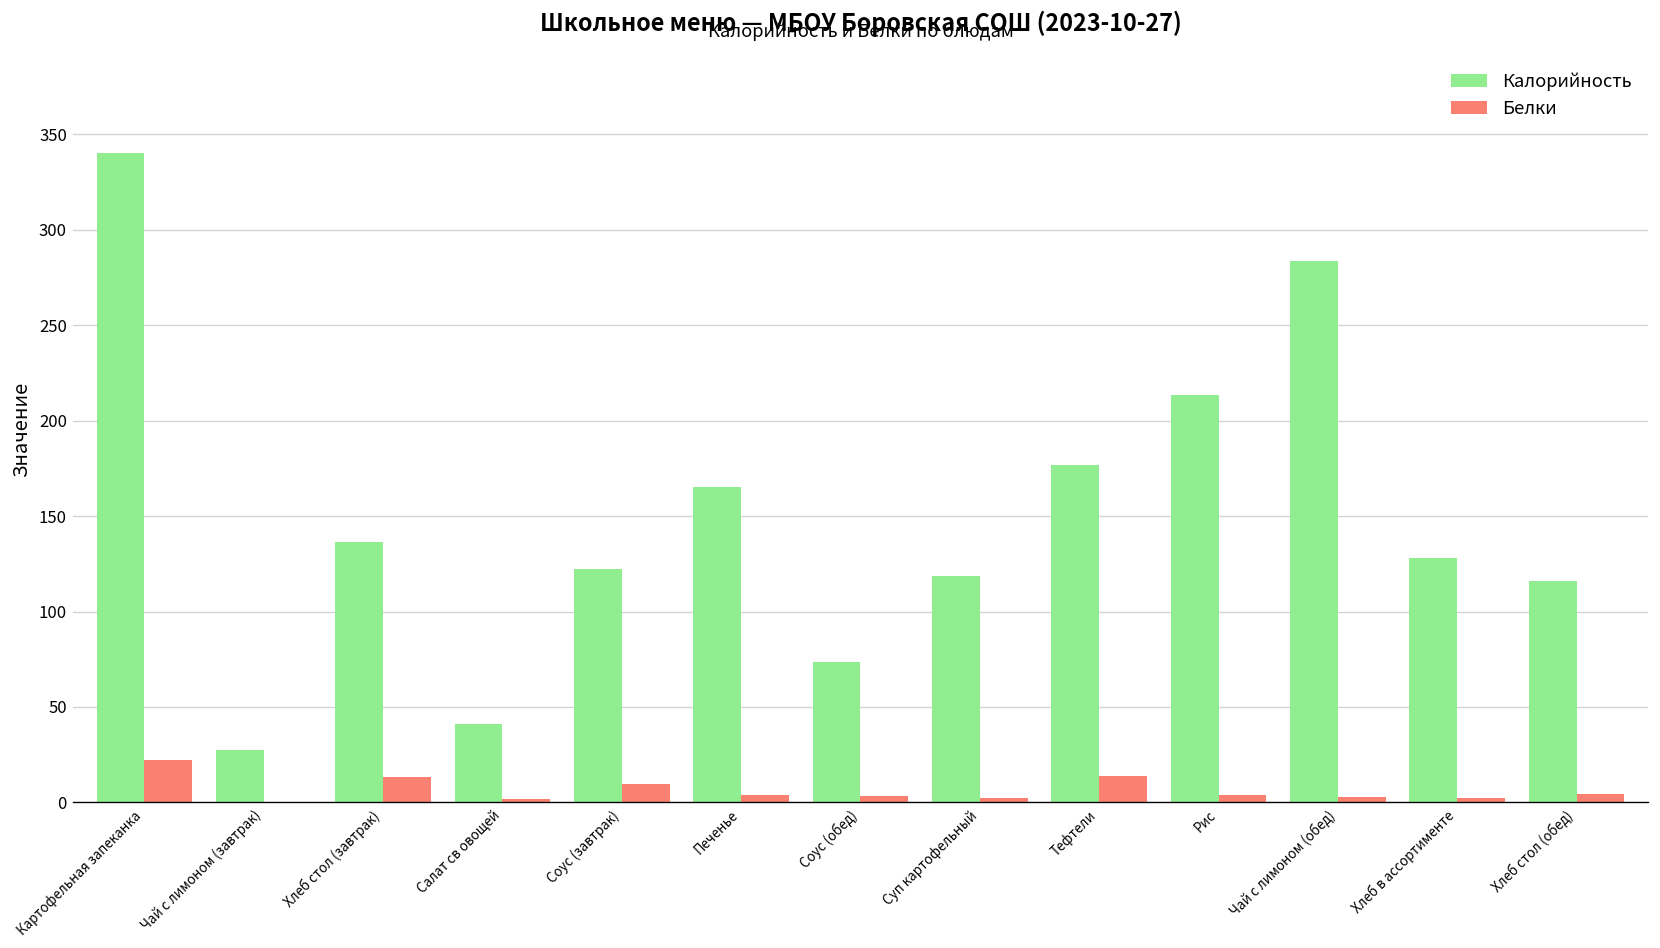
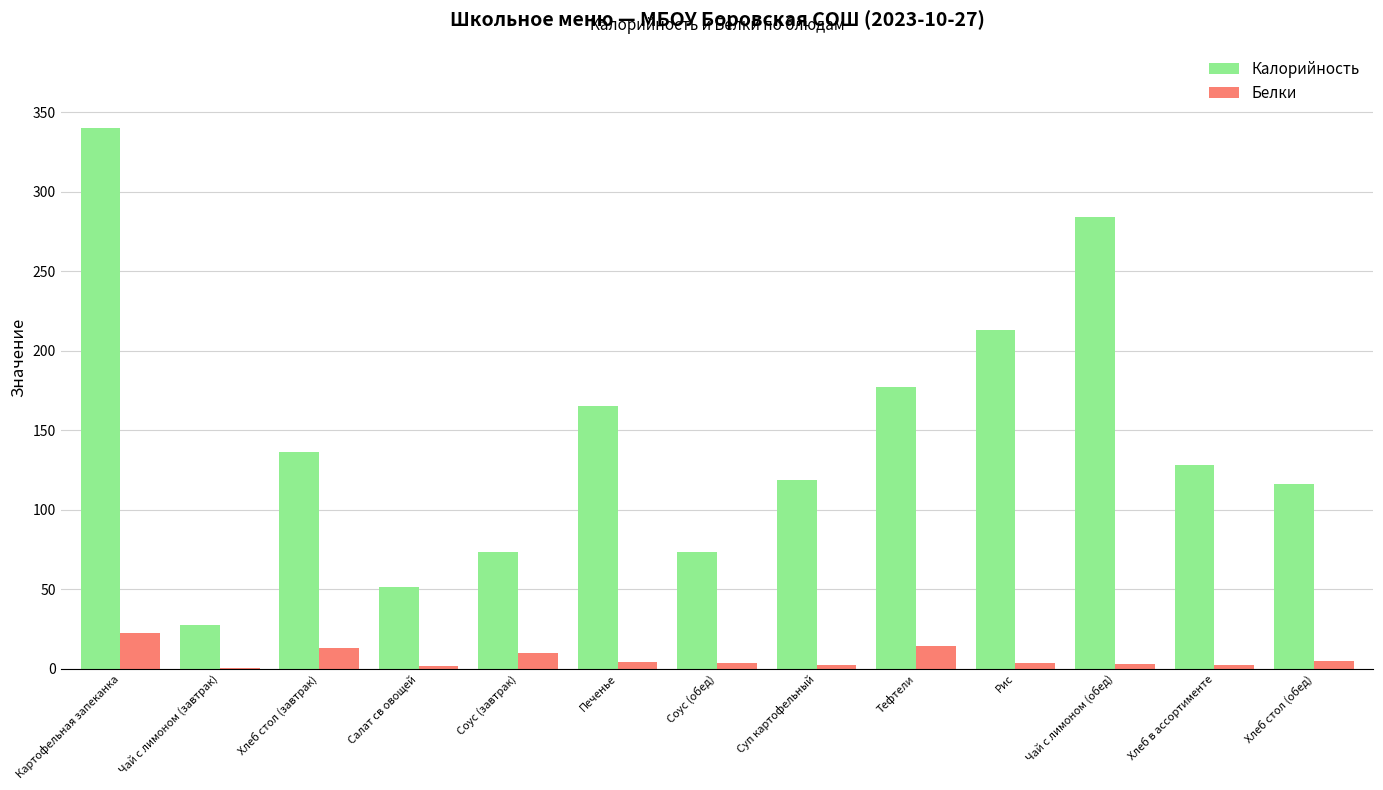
Калорийность, Салат св овощей: 41 -> 52
Калорийность, Соус (завтрак): 122 -> 74
